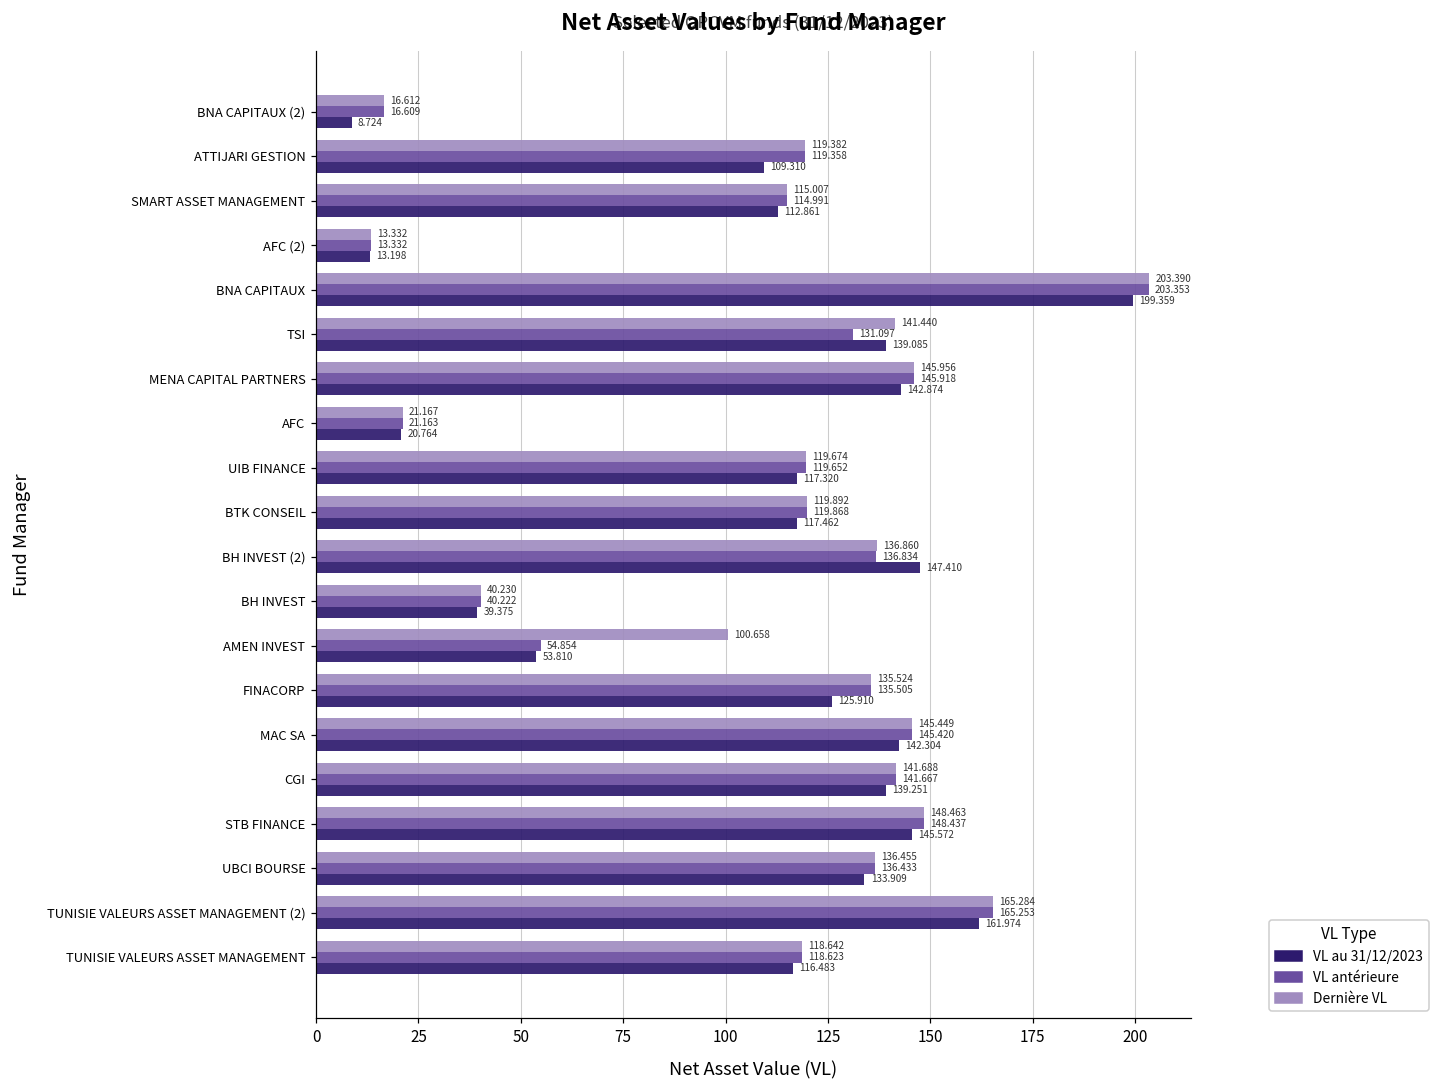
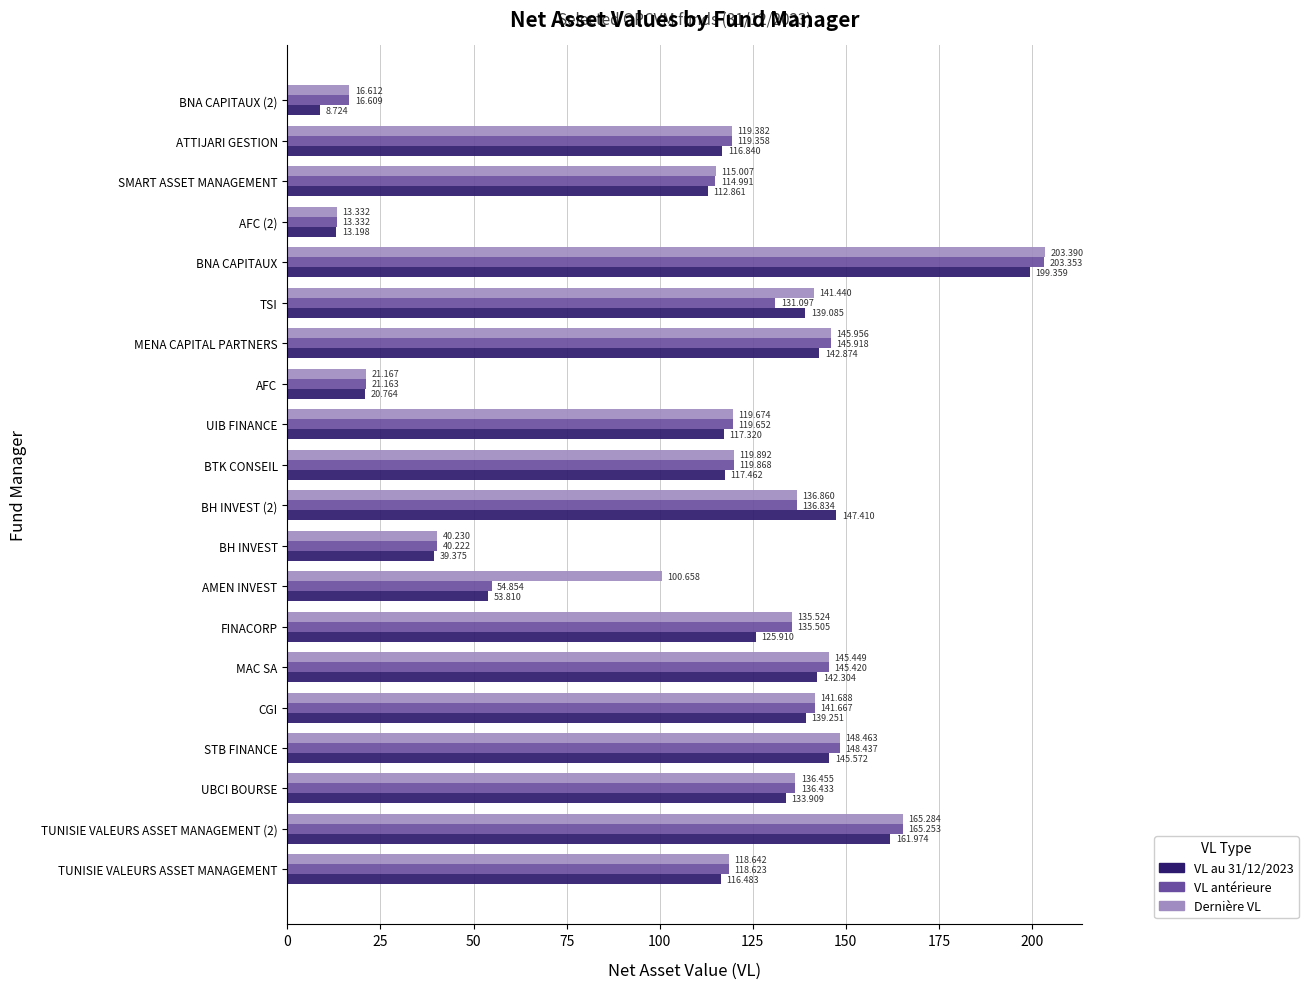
VL au 31/12/2023, ATTIJARI GESTION: 109.310 -> 116.840
